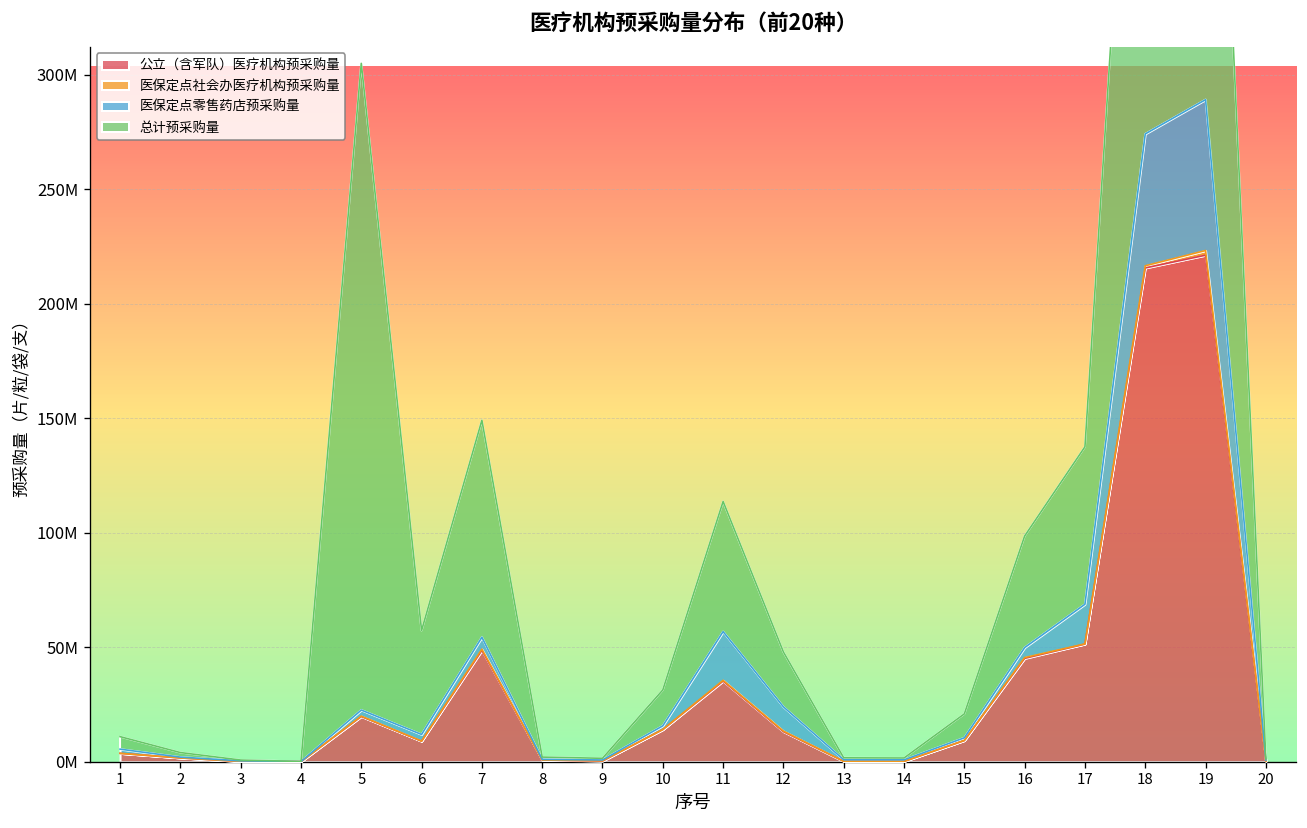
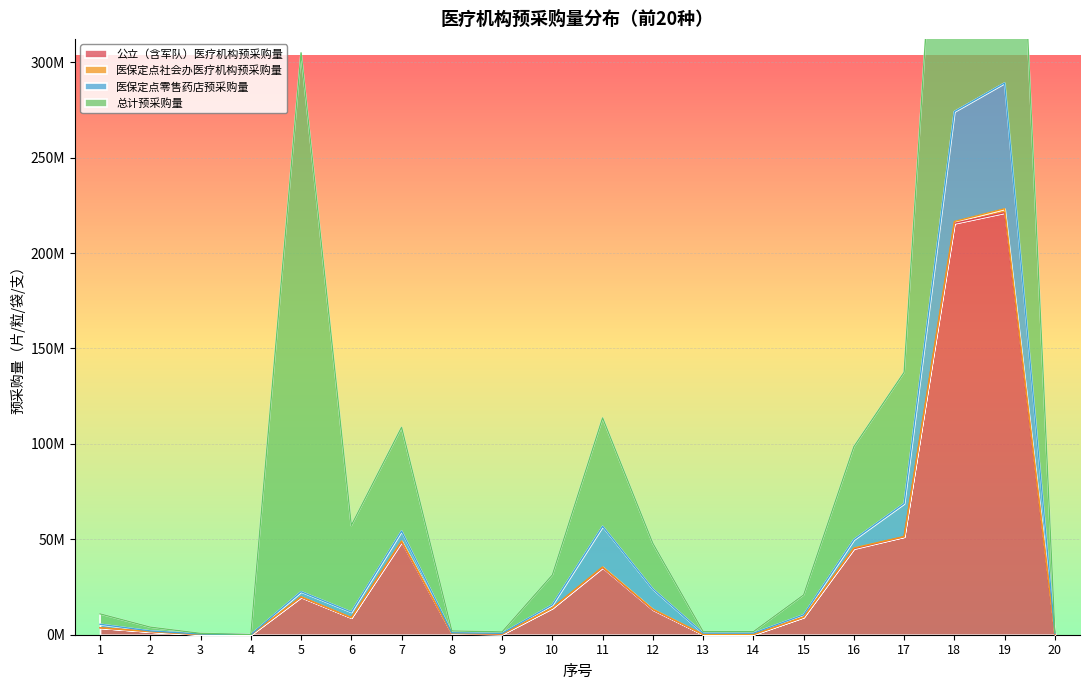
总计预采购量, 7: 95000000 -> 54000000
